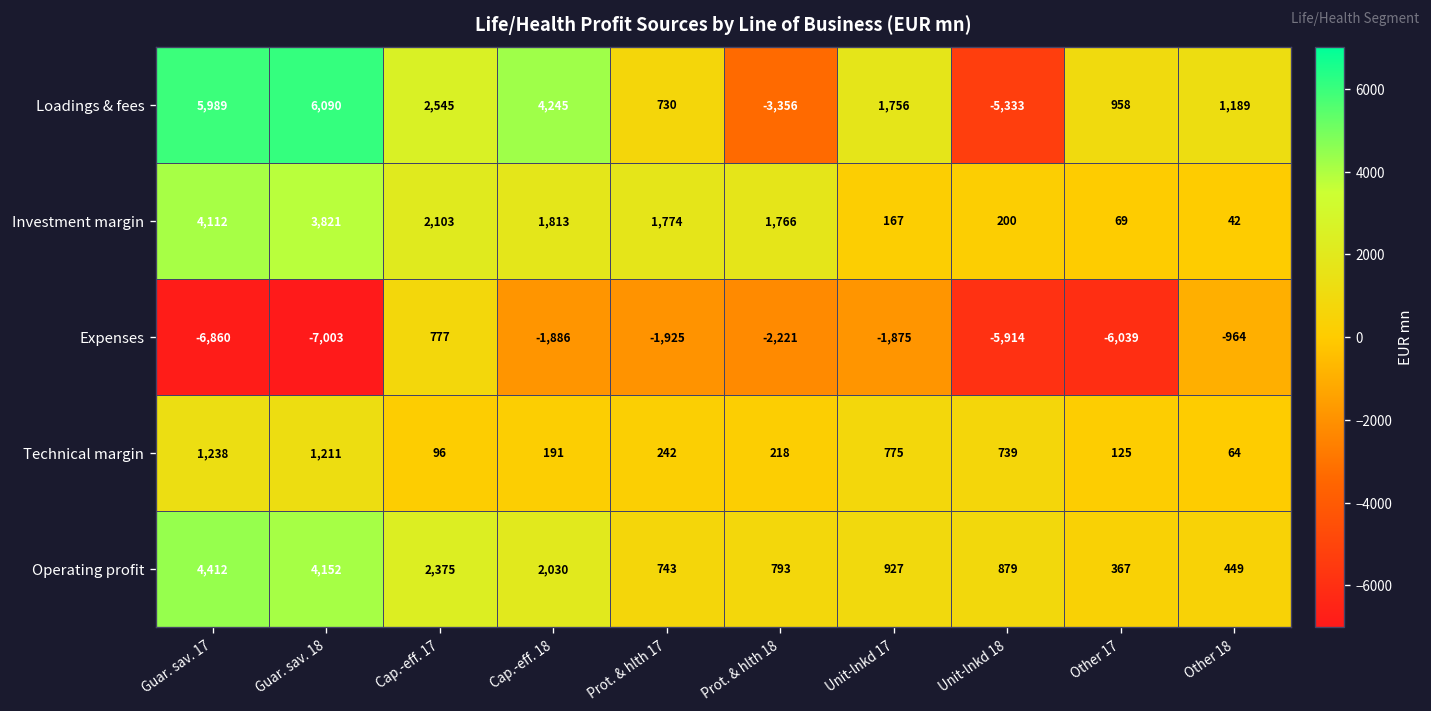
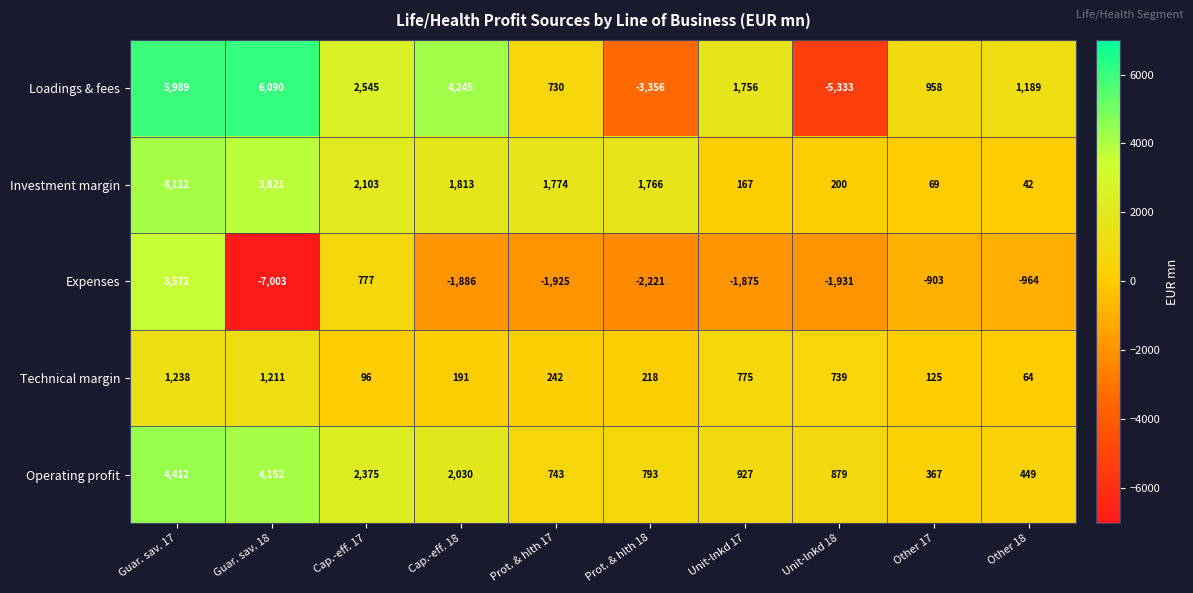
Expenses, Guar. sav. 17: -6,860 -> 3,572
Expenses, Unit-lnkd 18: -5,914 -> -1,931
Expenses, Other 17: -6,039 -> -903
